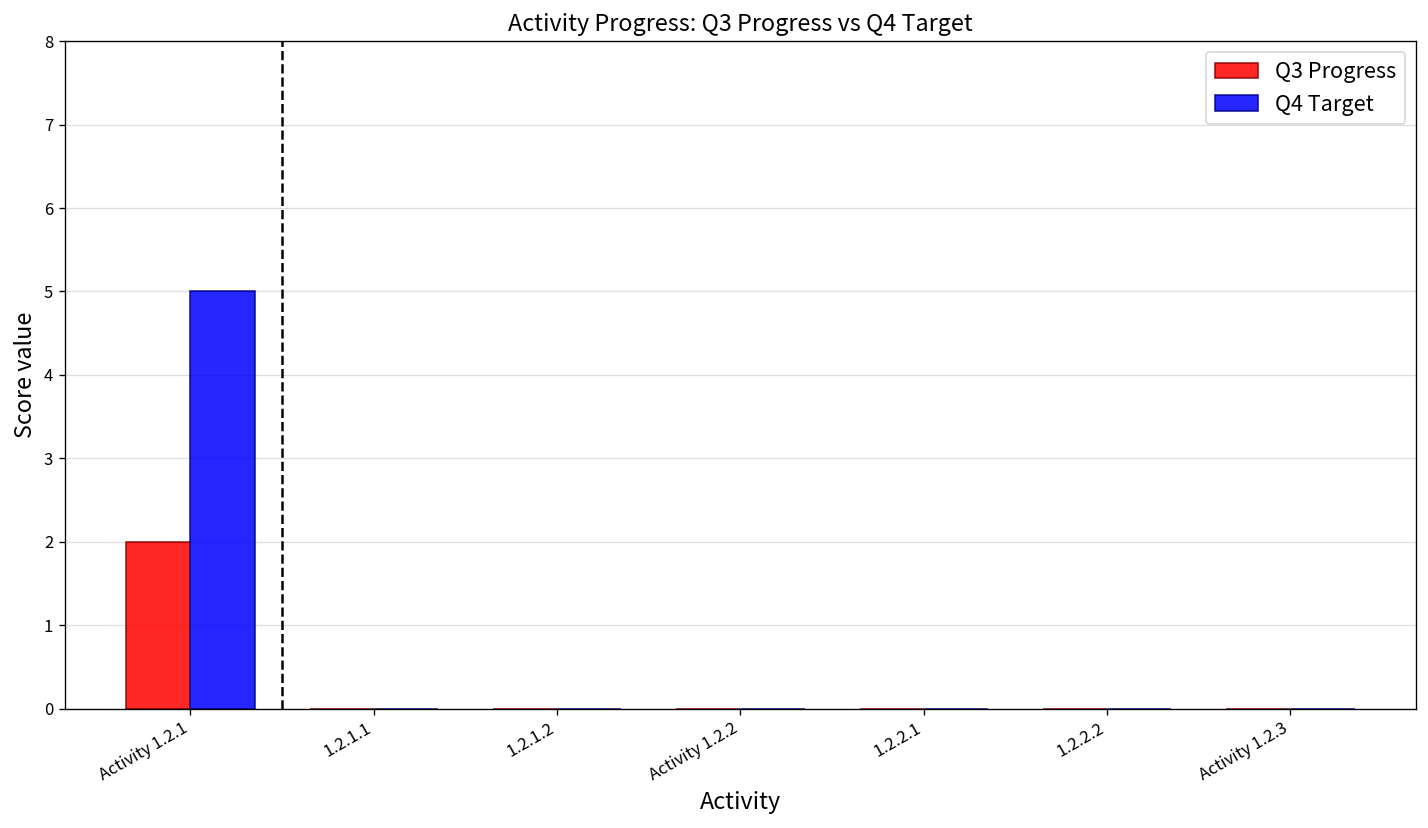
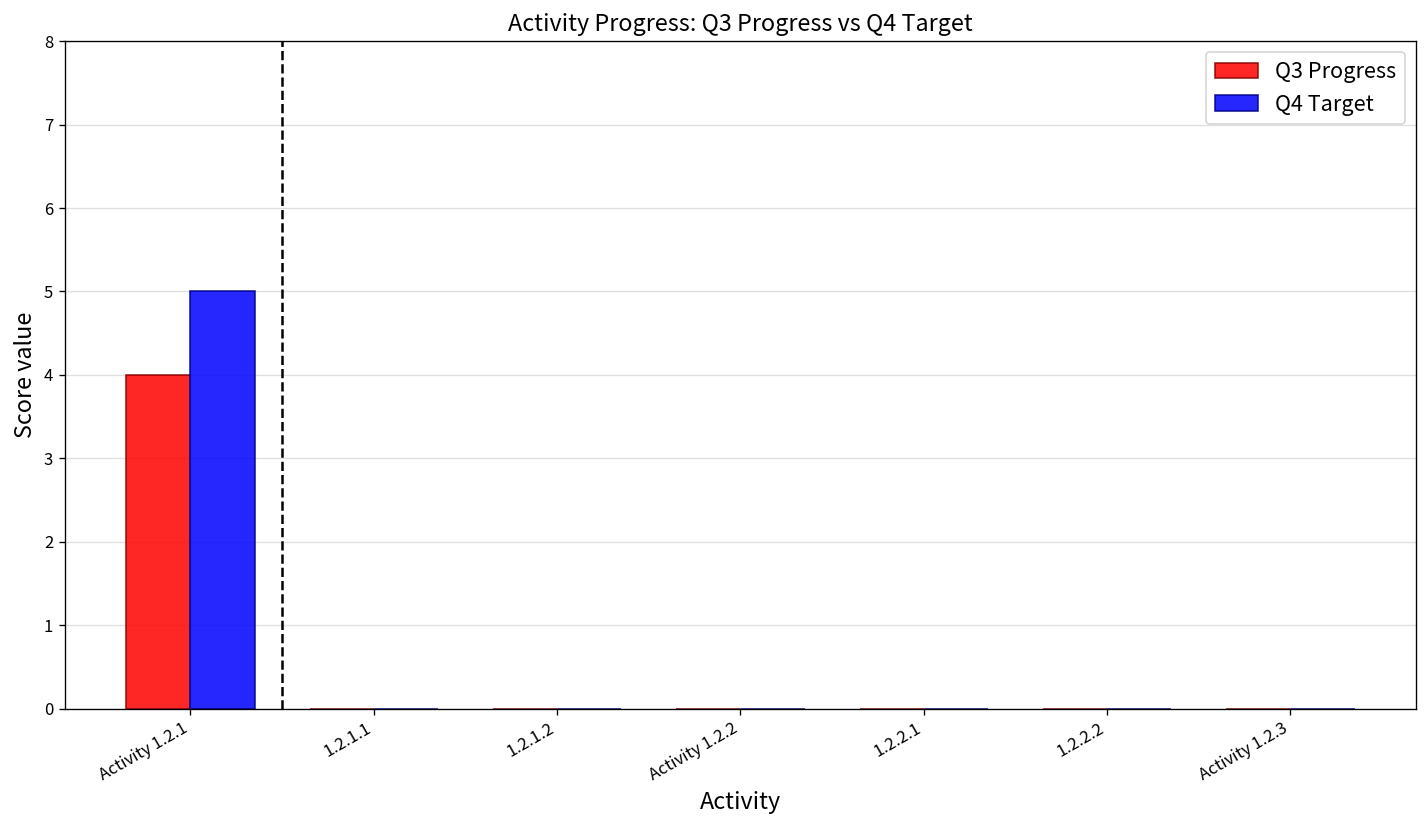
Q3 Progress, Activity 1.2.1: 2 -> 4
